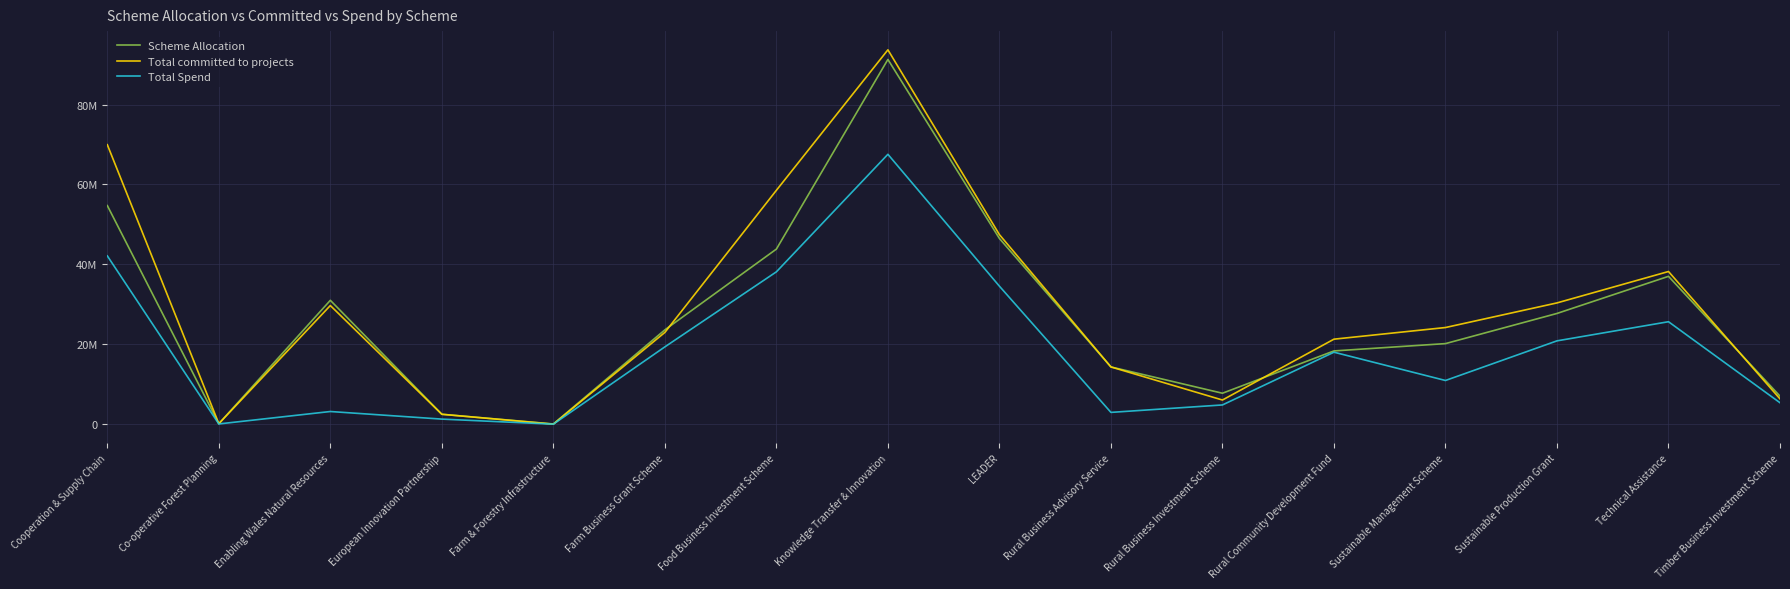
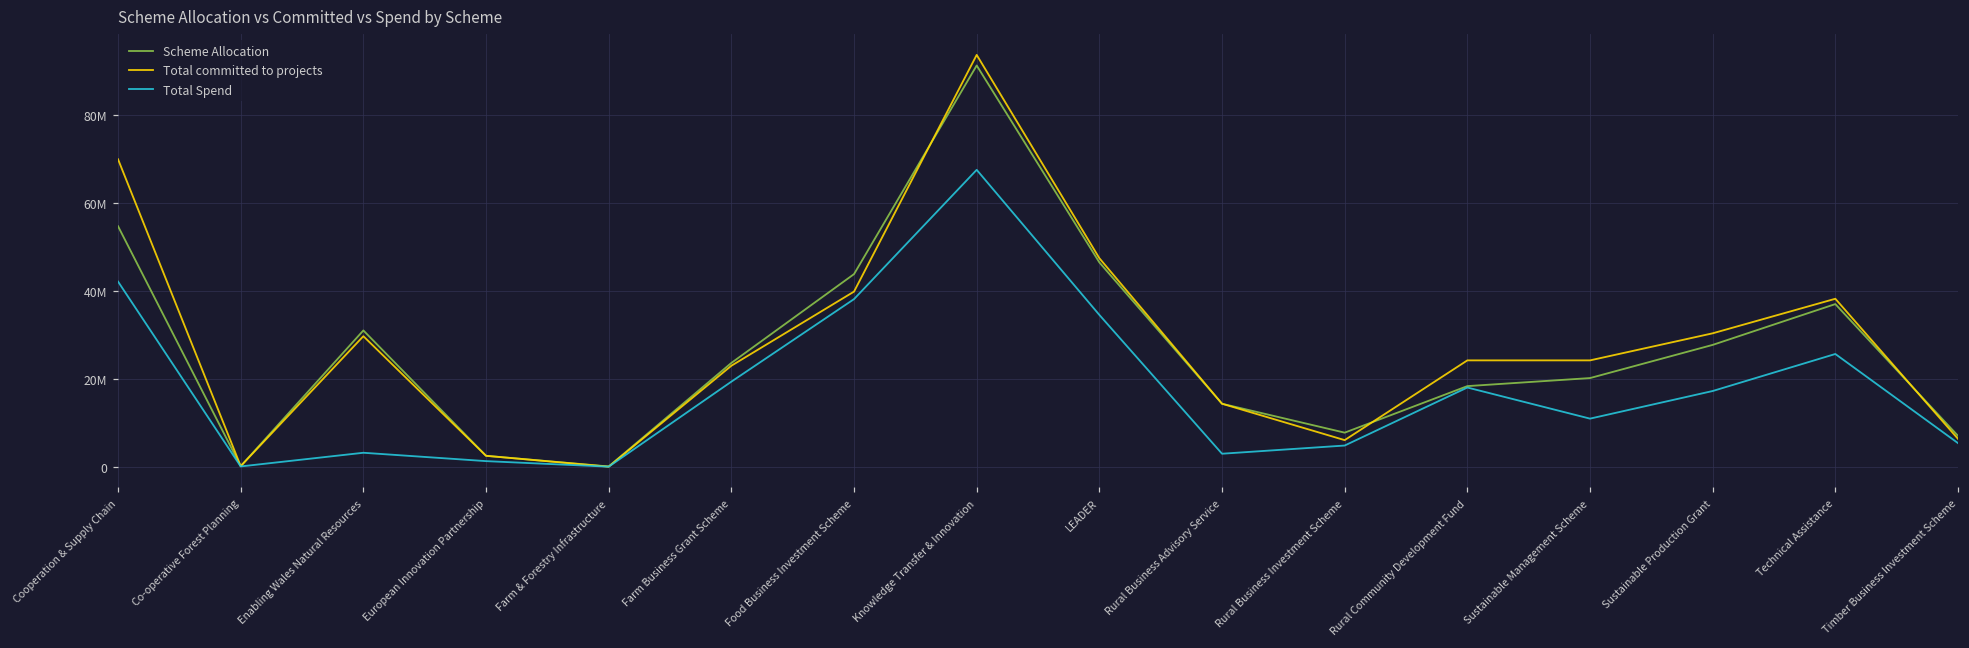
Total committed to projects, Food Business Investment Scheme: 59000000 -> 40000000
Total committed to projects, Rural Community Development Fund: 21000000 -> 24000000
Total Spend, Sustainable Production Grant: 21000000 -> 17000000
